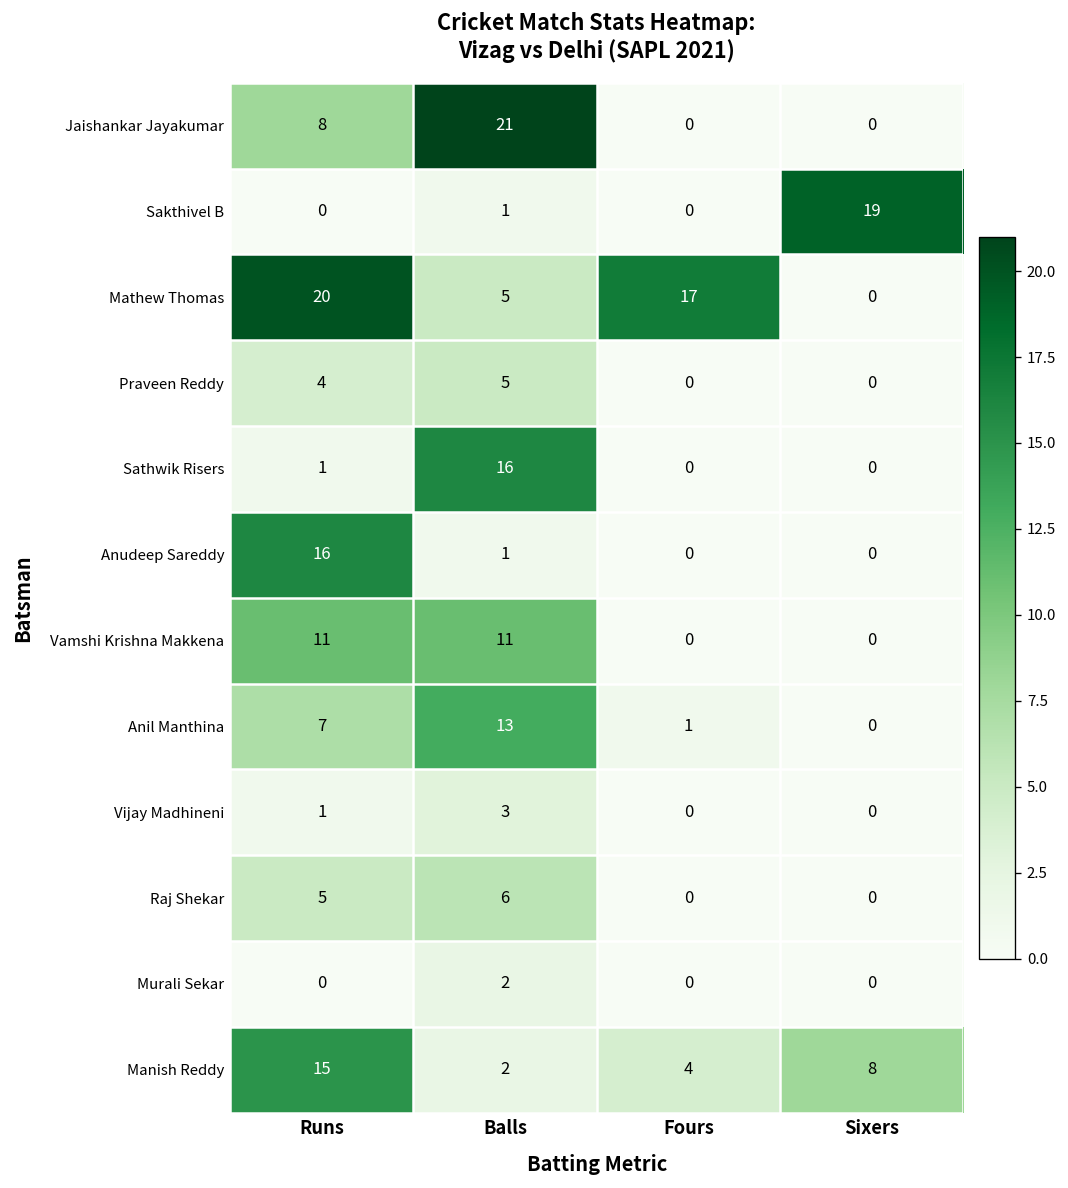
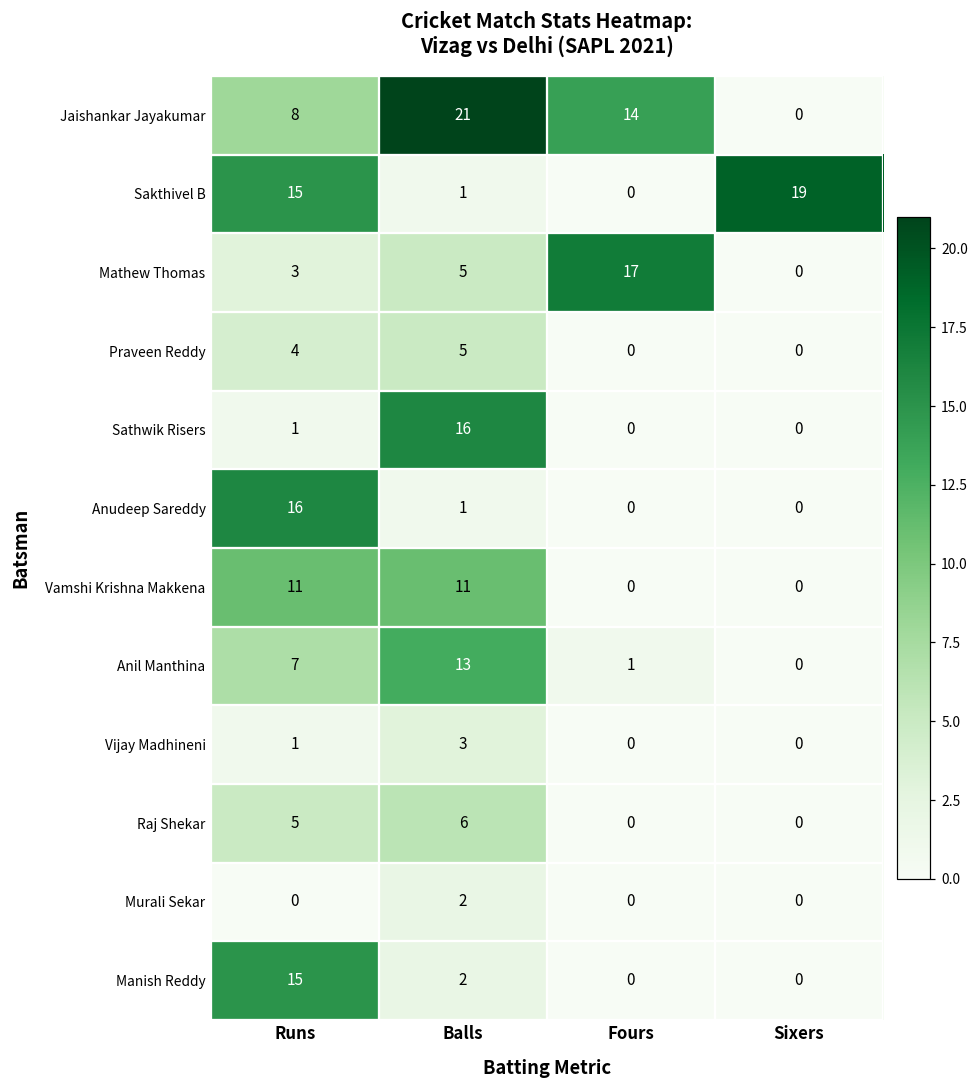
Jaishankar Jayakumar, Fours: 0 -> 14
Sakthivel B, Runs: 0 -> 15
Mathew Thomas, Runs: 20 -> 3
Manish Reddy, Fours: 4 -> 0
Manish Reddy, Sixers: 8 -> 0
